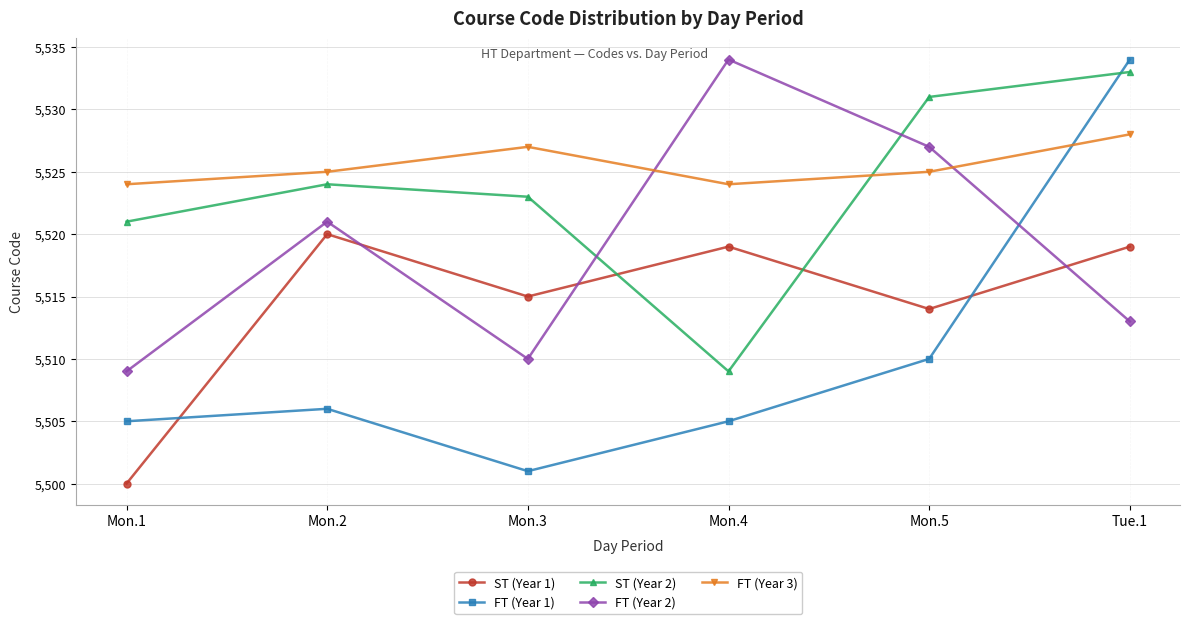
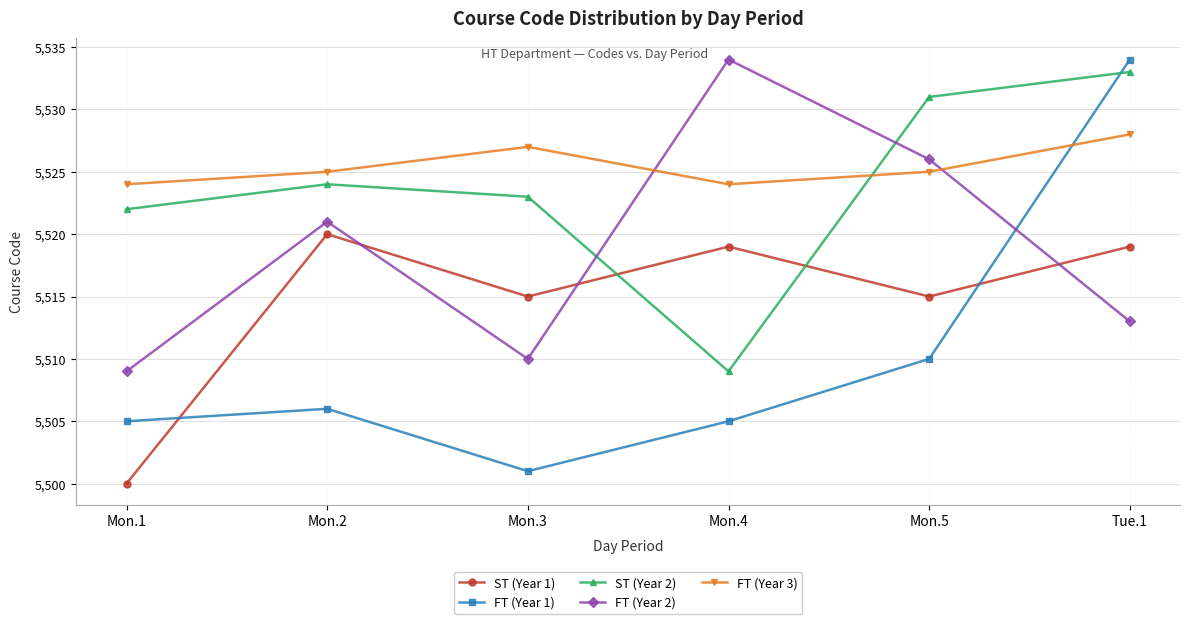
ST (Year 2), Mon.1: 5,521 -> 5,522
ST (Year 1), Mon.5: 5,514 -> 5,515
FT (Year 2), Mon.5: 5,527 -> 5,526
